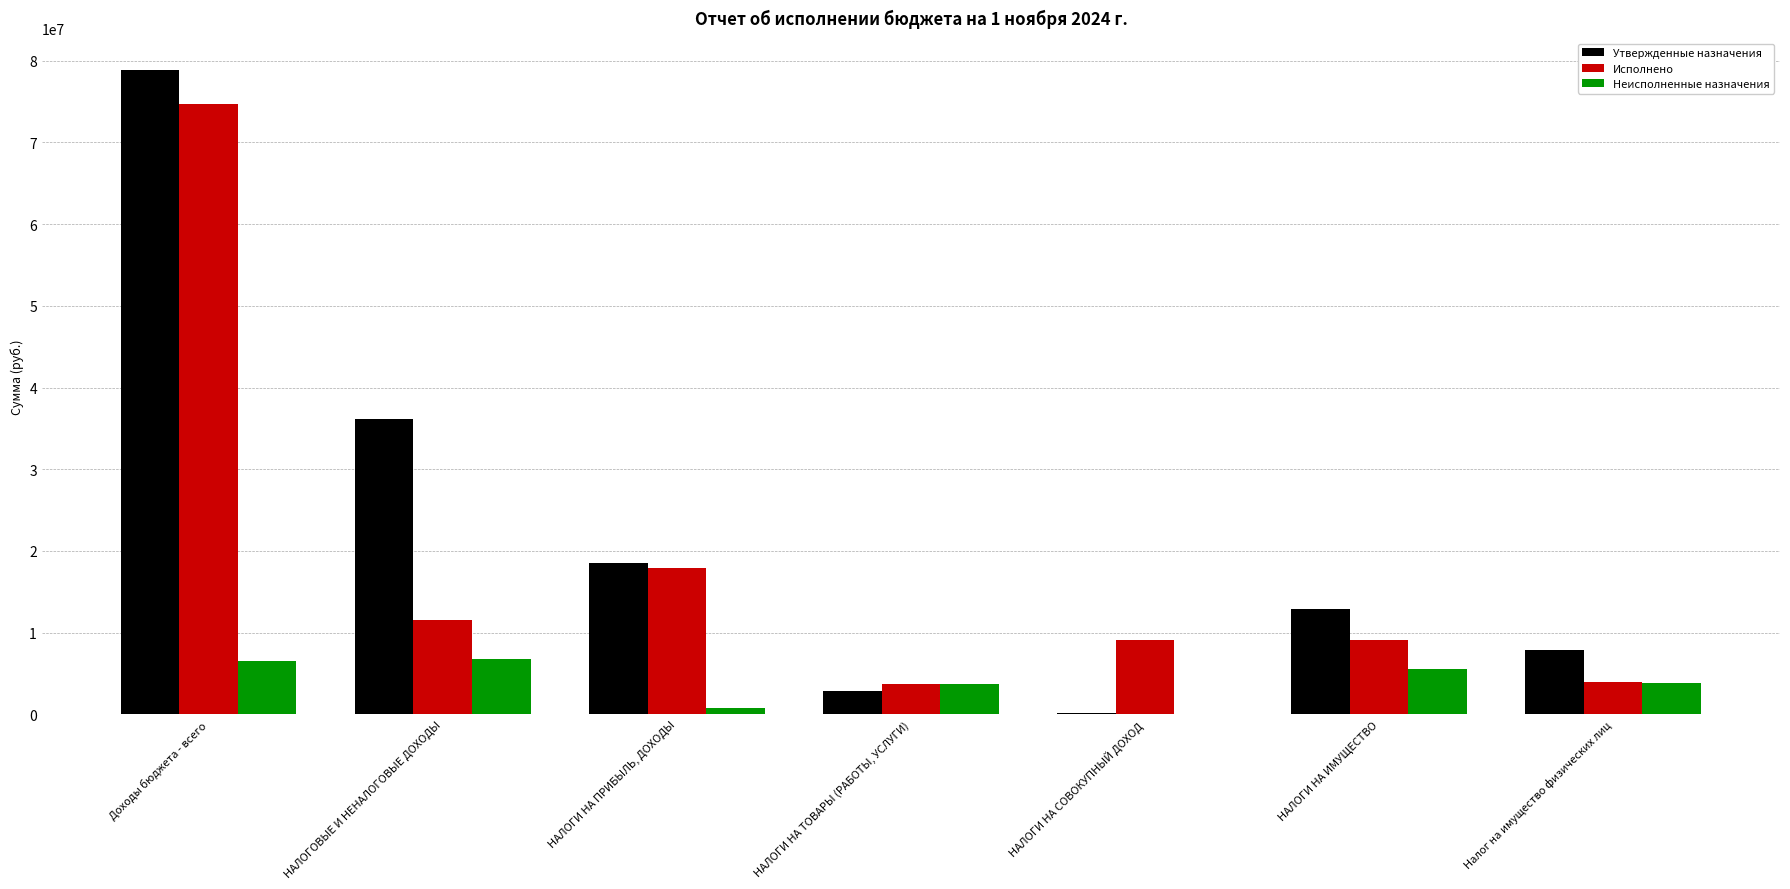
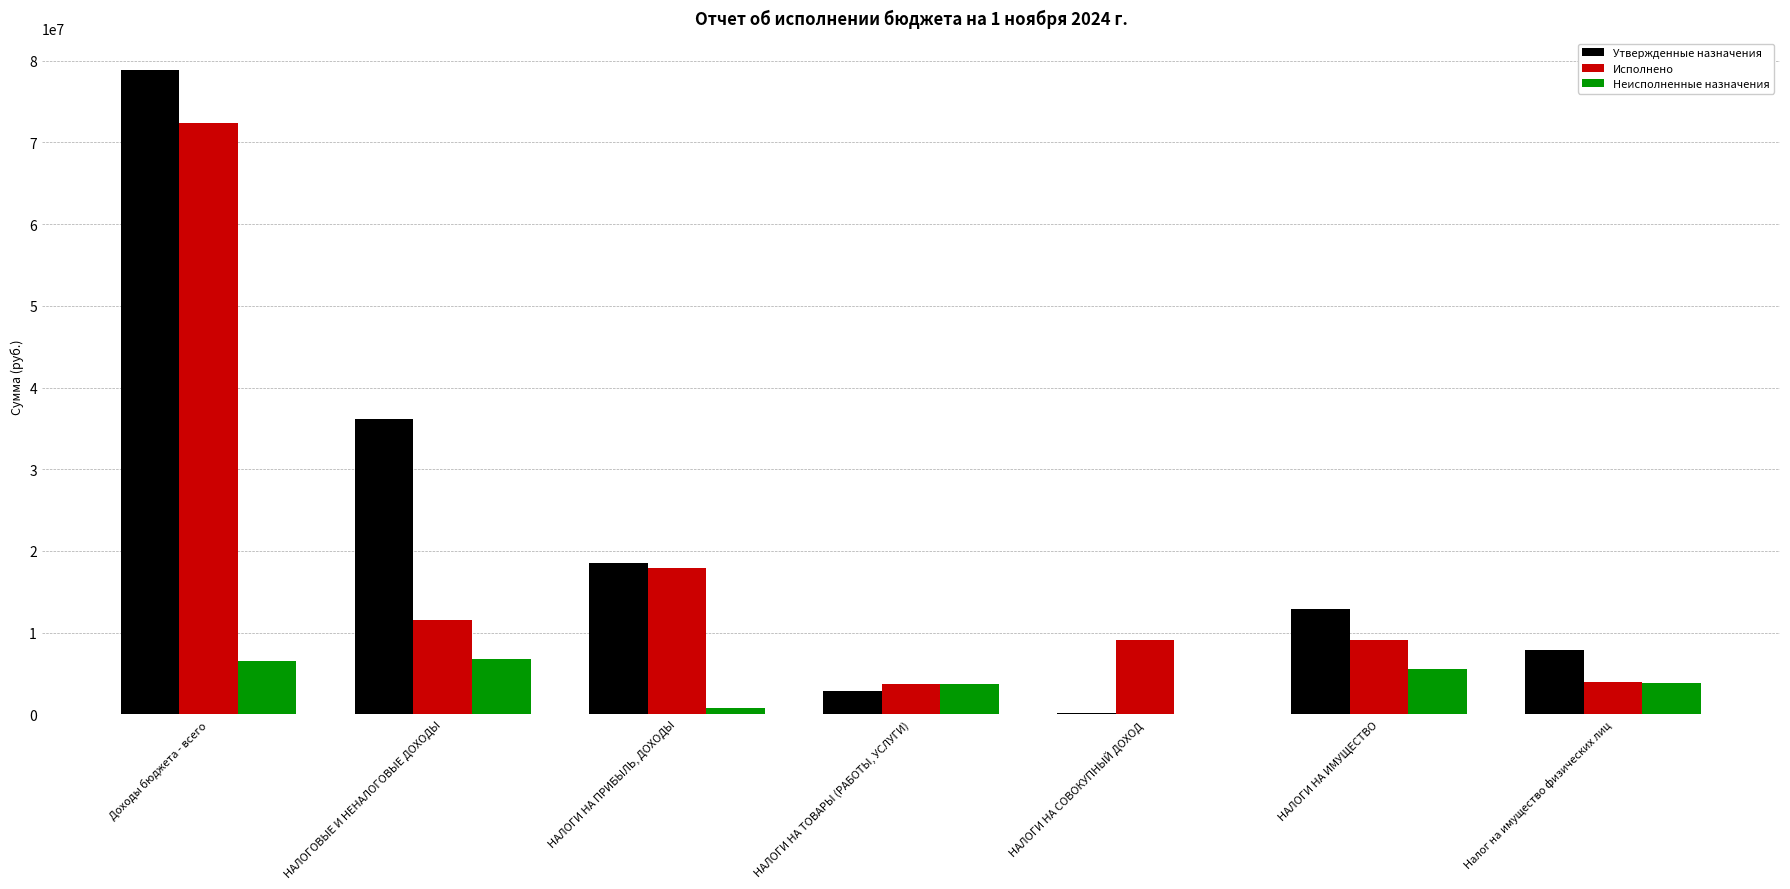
Исполнено, Доходы бюджета - всего: 75000000 -> 72000000
